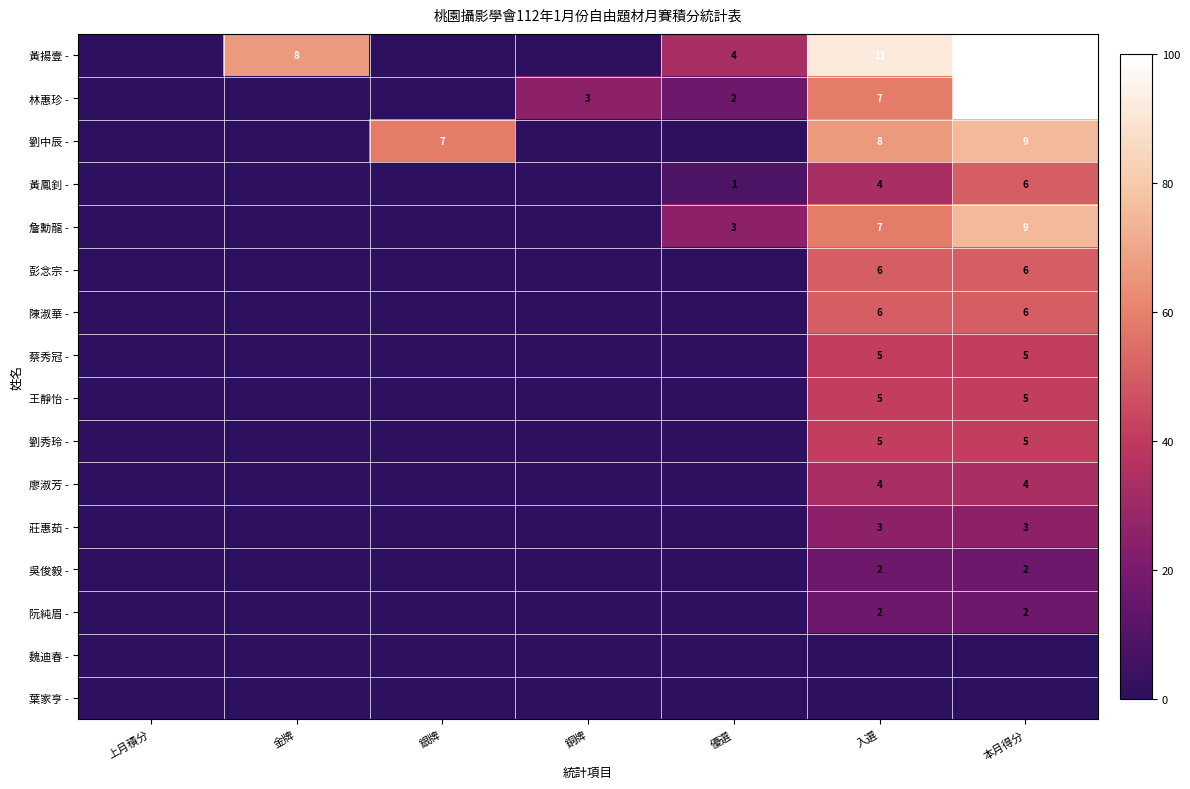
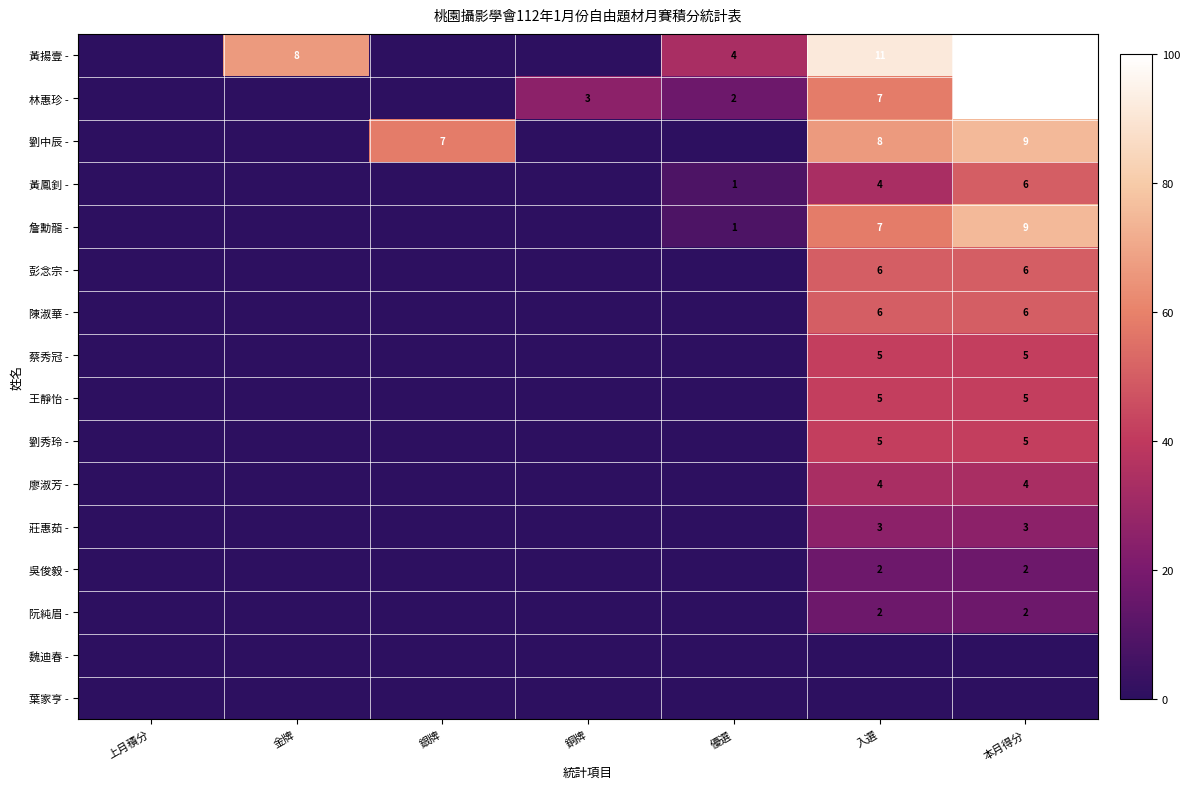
詹勳龍 -, 優選: 3 -> 1
